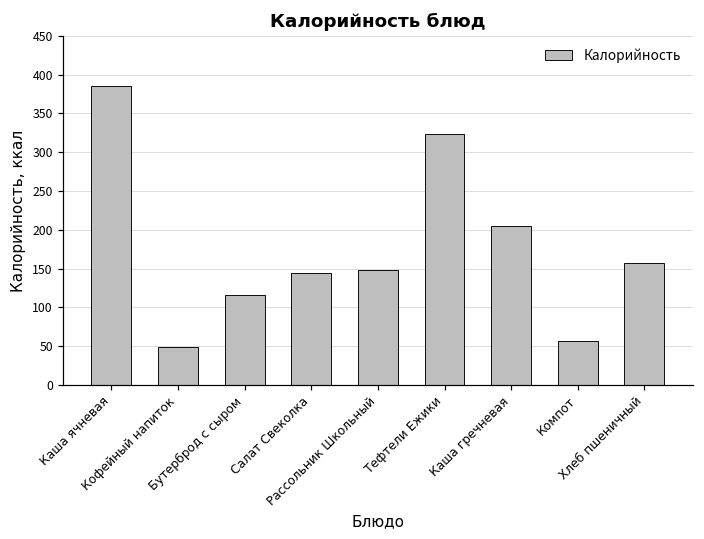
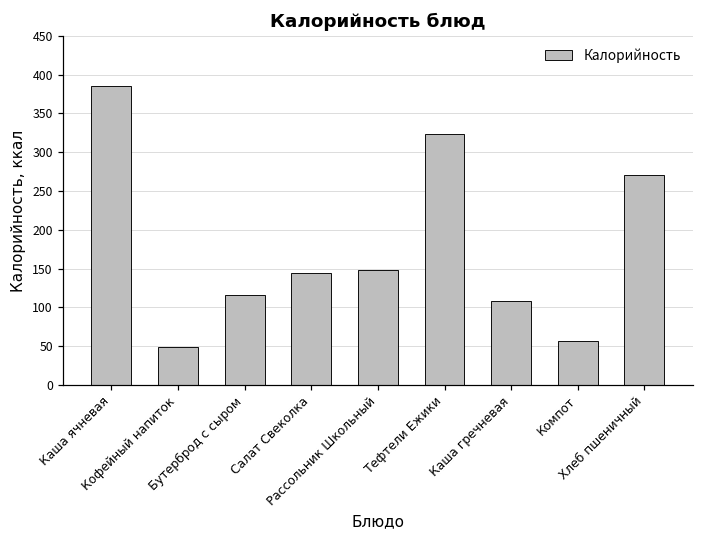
Каша гречневая: 200 -> 110
Хлеб пшеничный: 160 -> 270
